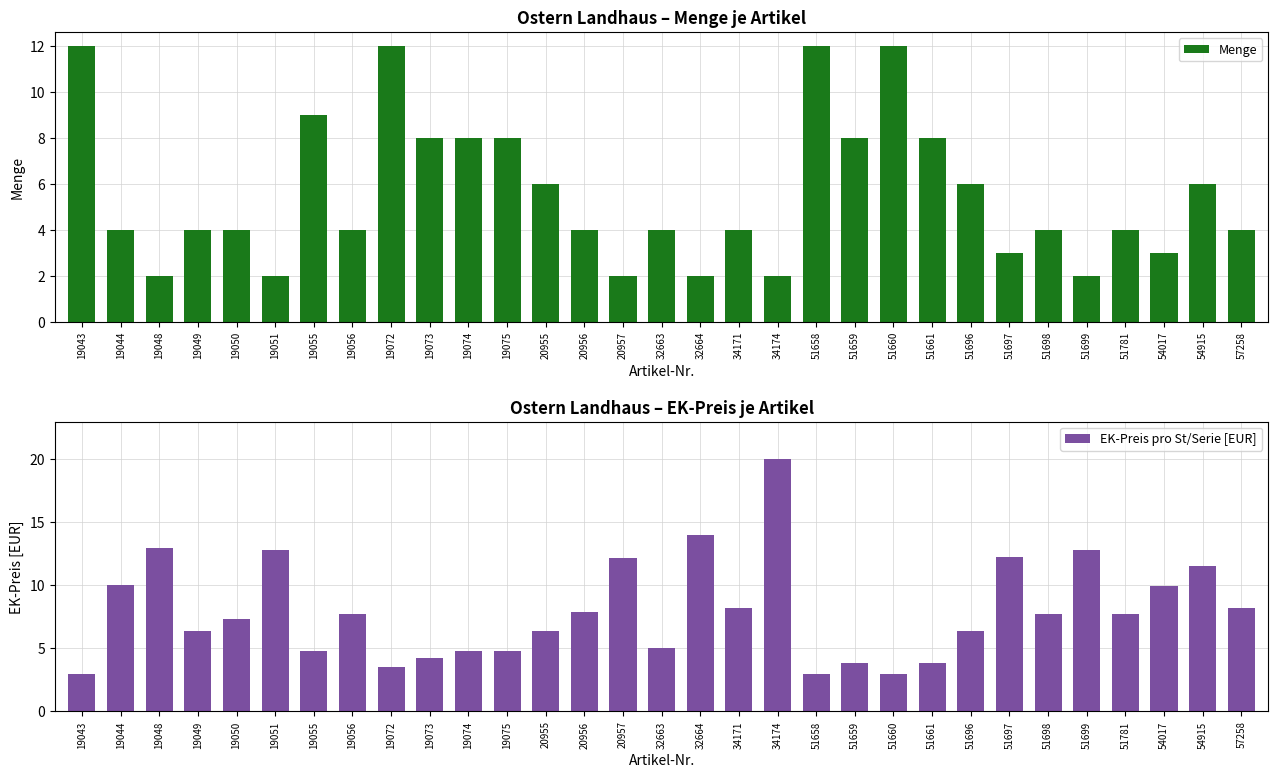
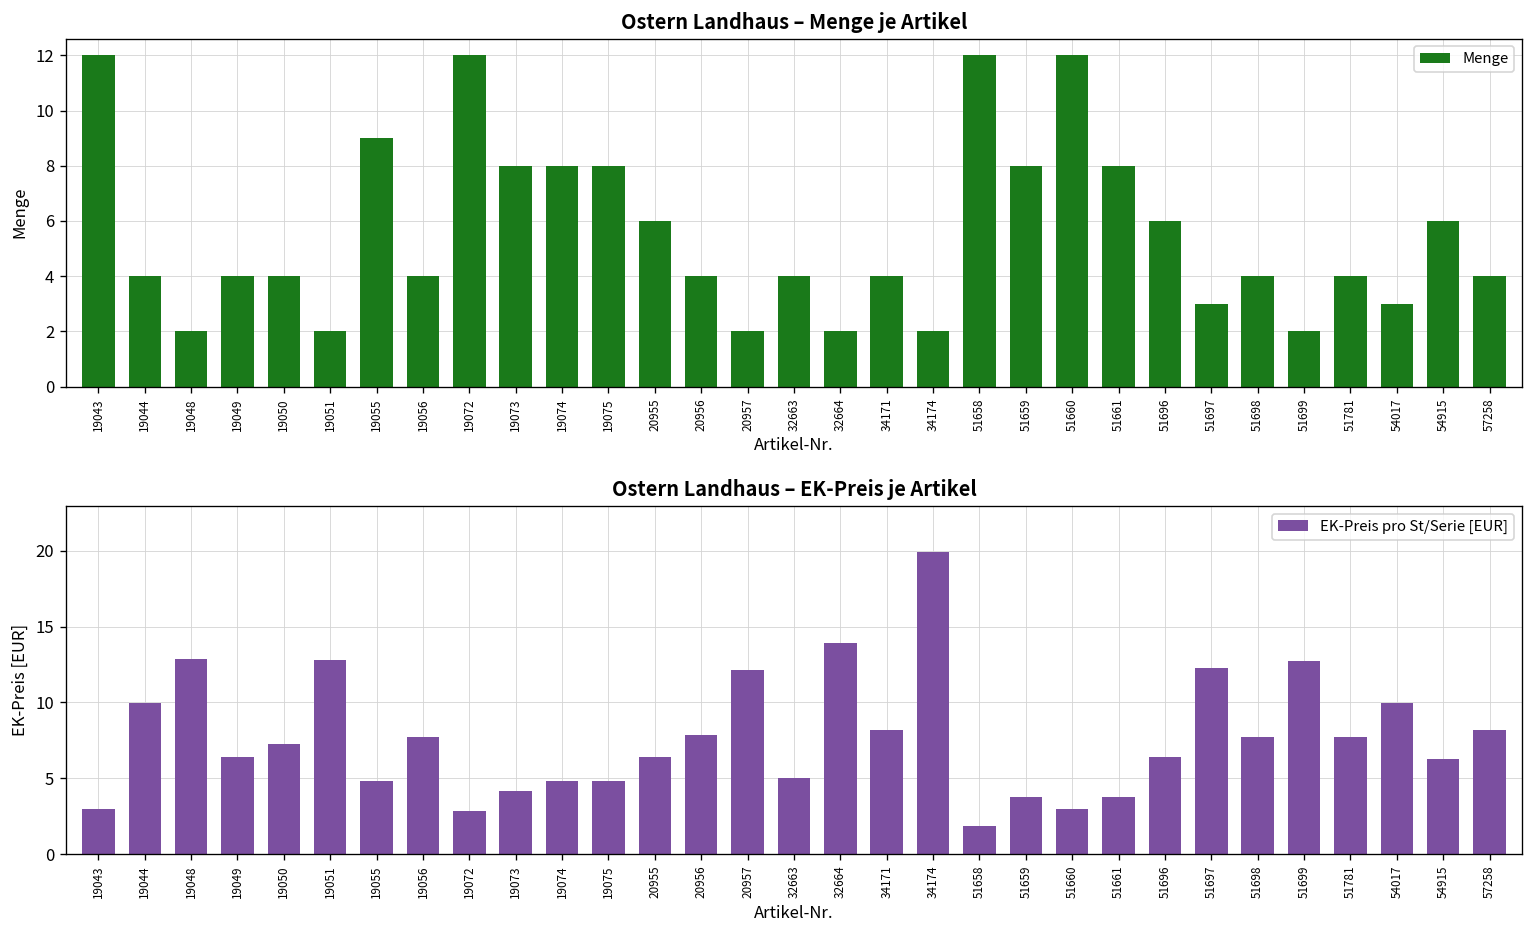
Ostern Landhaus – EK-Preis je Artikel, 19072: 3.5 -> 2.8
Ostern Landhaus – EK-Preis je Artikel, 51658: 3.0 -> 1.9
Ostern Landhaus – EK-Preis je Artikel, 54915: 11.5 -> 6.3
